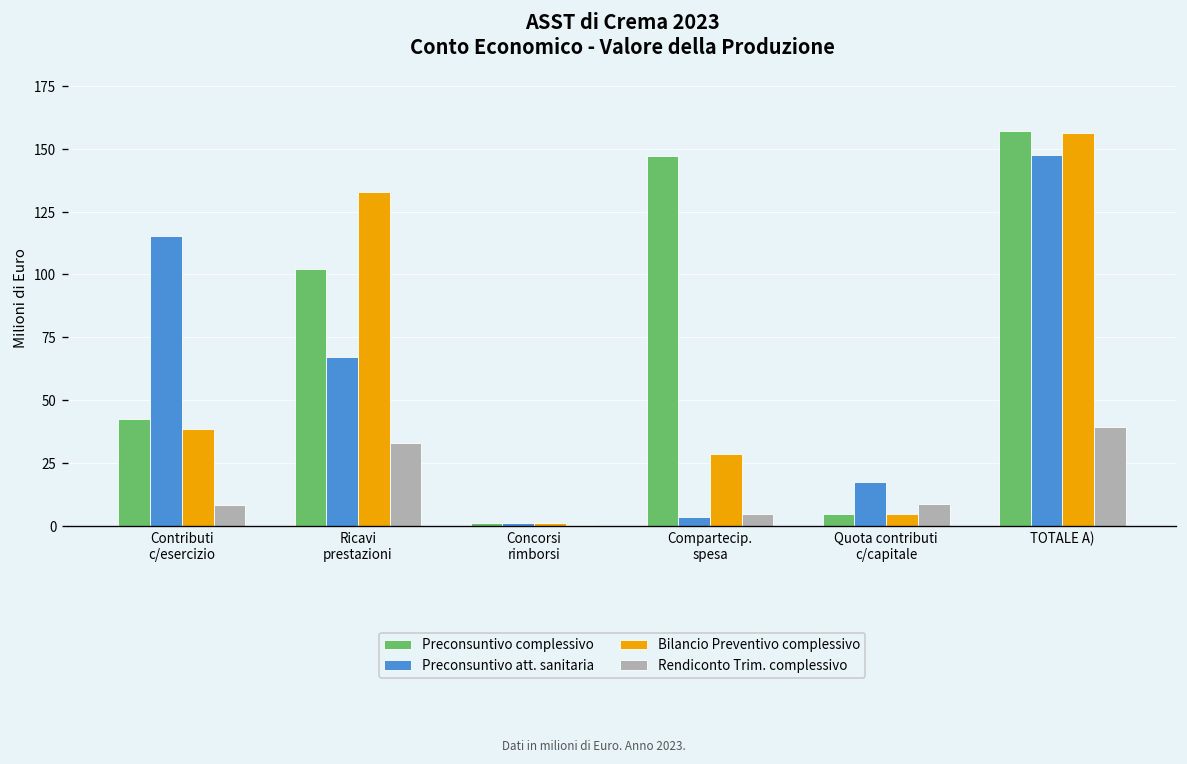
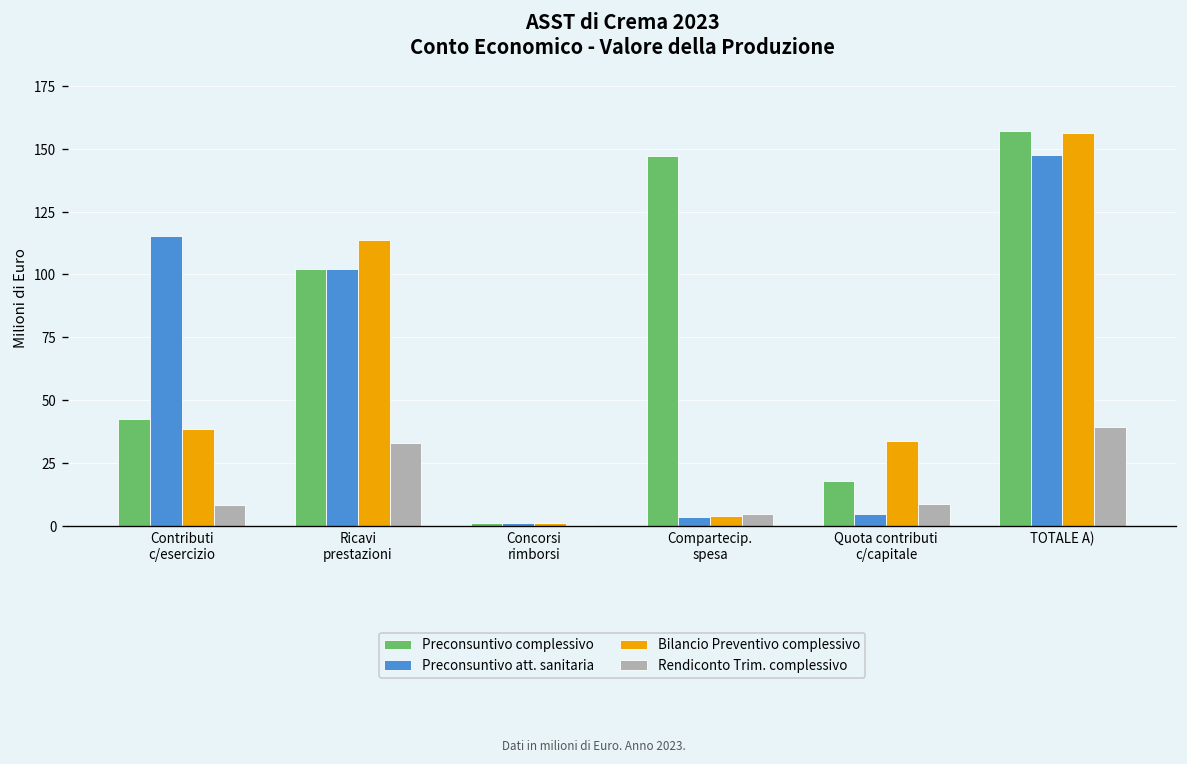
Preconsuntivo att. sanitaria, Ricavi prestazioni: 67 -> 102
Bilancio Preventivo complessivo, Ricavi prestazioni: 133 -> 114
Bilancio Preventivo complessivo, Compartecip. spesa: 29 -> 4
Preconsuntivo complessivo, Quota contributi c/capitale: 4 -> 18
Preconsuntivo att. sanitaria, Quota contributi c/capitale: 17 -> 4
Bilancio Preventivo complessivo, Quota contributi c/capitale: 4 -> 34
